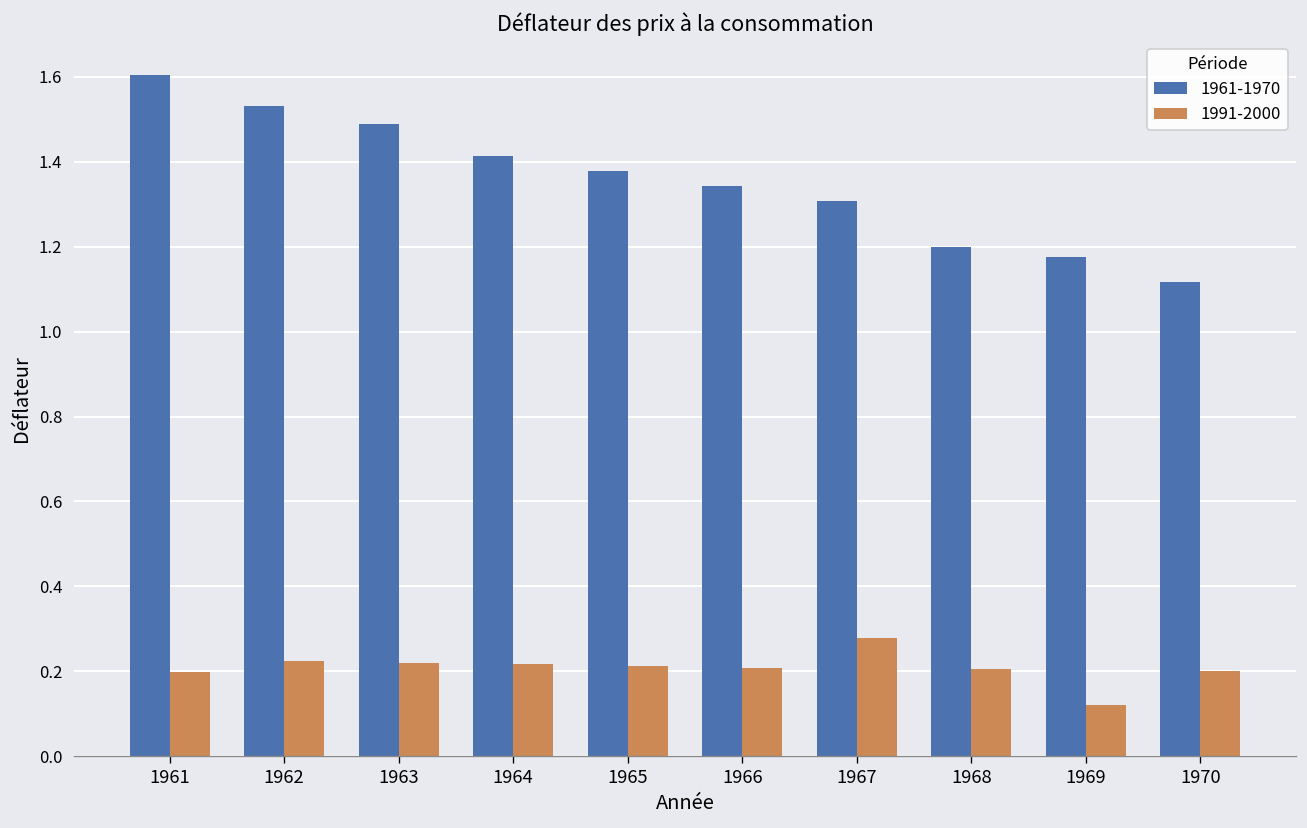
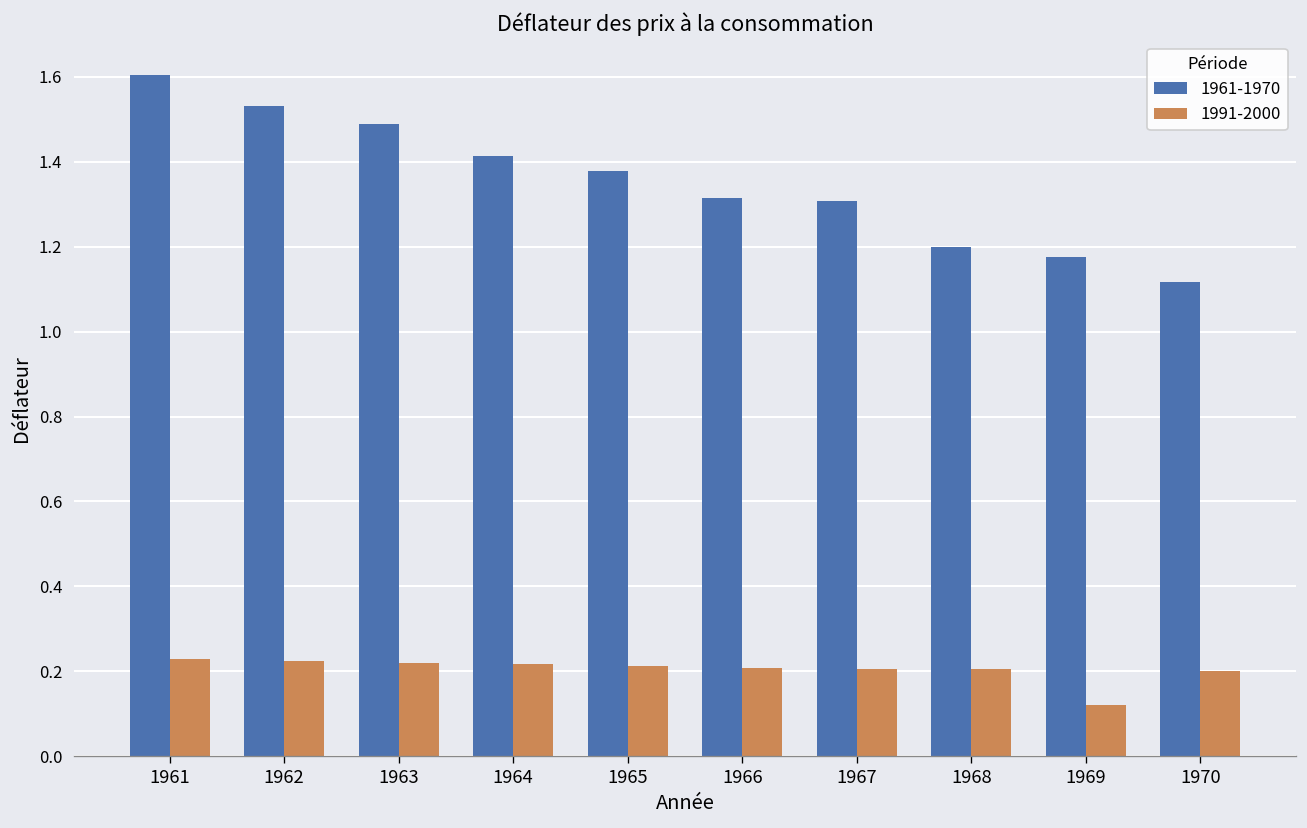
1991-2000, 1961: 0.20 -> 0.23
1961-1970, 1966: 1.34 -> 1.32
1991-2000, 1967: 0.28 -> 0.21
